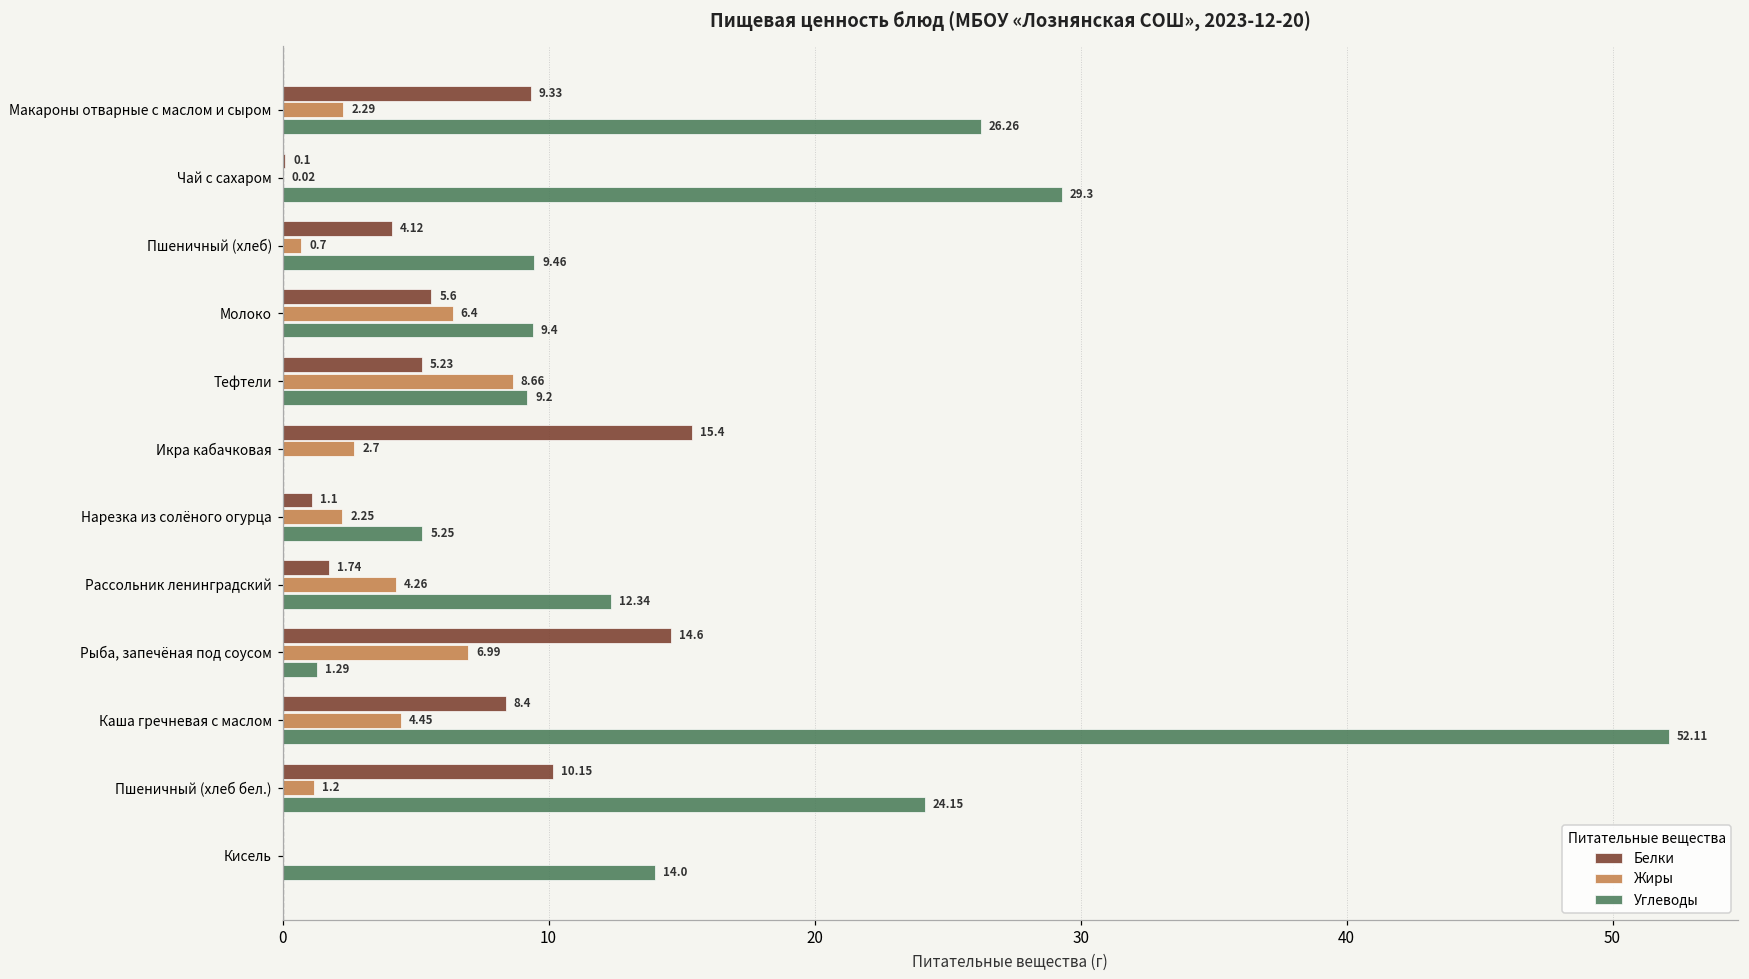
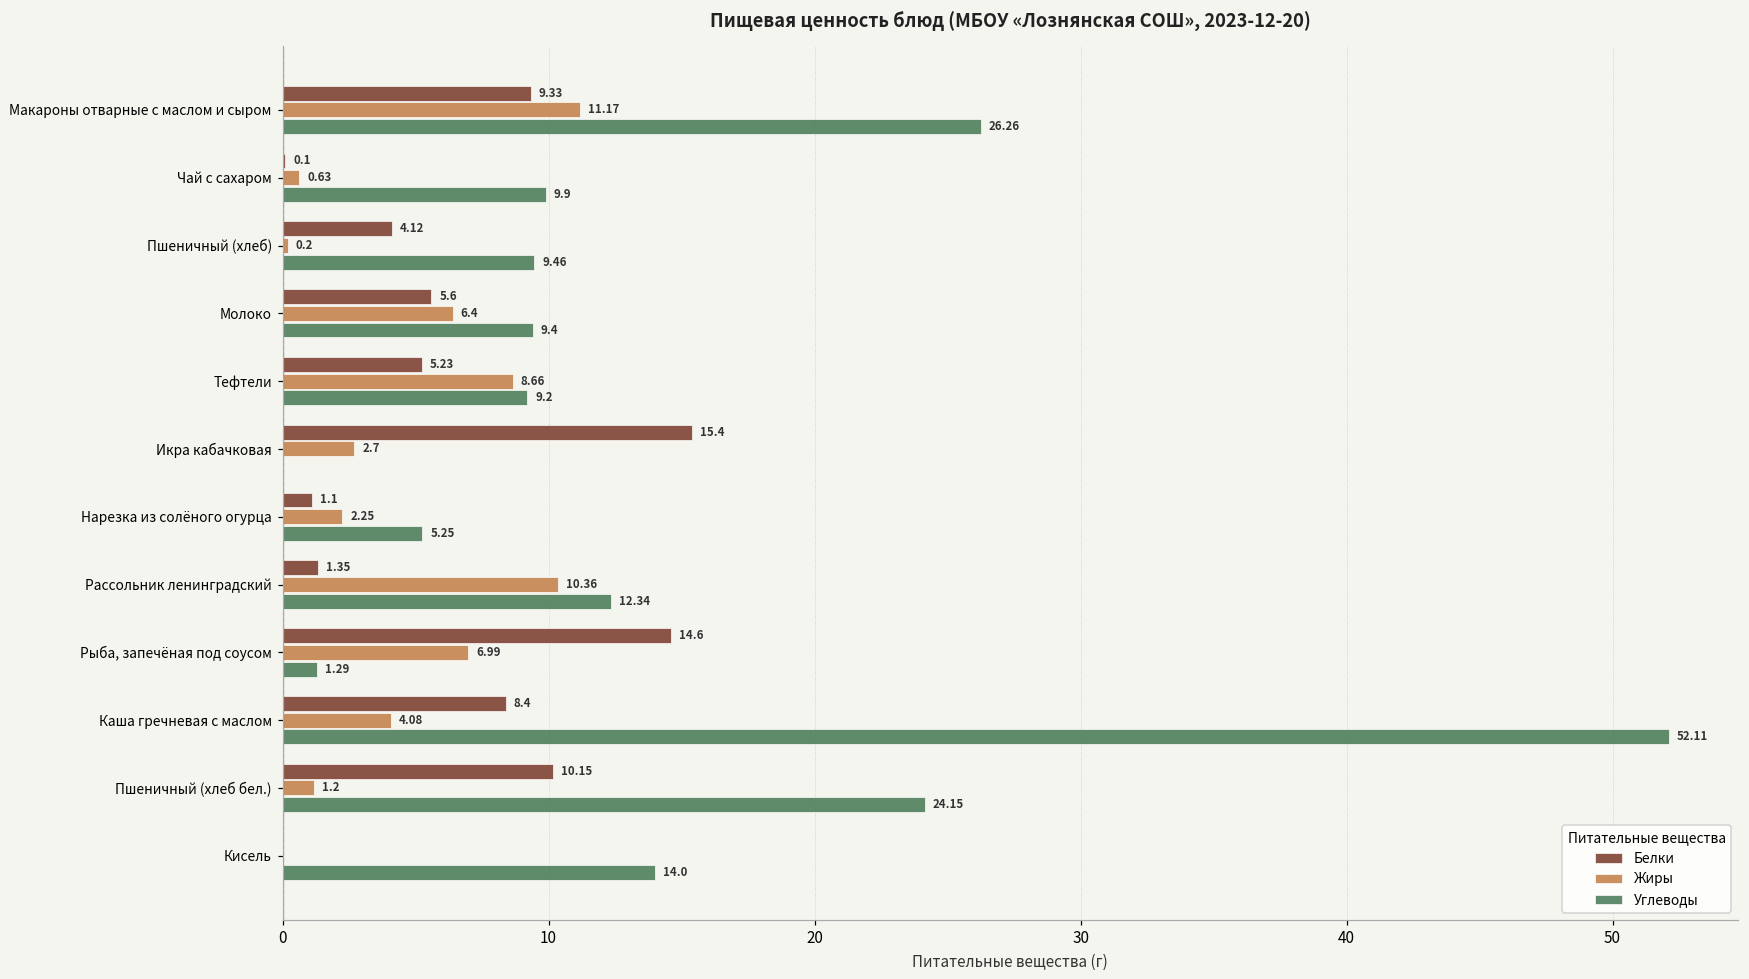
Жиры, Макароны отварные с маслом и сыром: 2.29 -> 11.17
Жиры, Чай с сахаром: 0.02 -> 0.63
Углеводы, Чай с сахаром: 29.3 -> 9.9
Жиры, Пшеничный (хлеб): 0.7 -> 0.2
Белки, Рассольник ленинградский: 1.74 -> 1.35
Жиры, Рассольник ленинградский: 4.26 -> 10.36
Жиры, Каша гречневая с маслом: 4.45 -> 4.08
